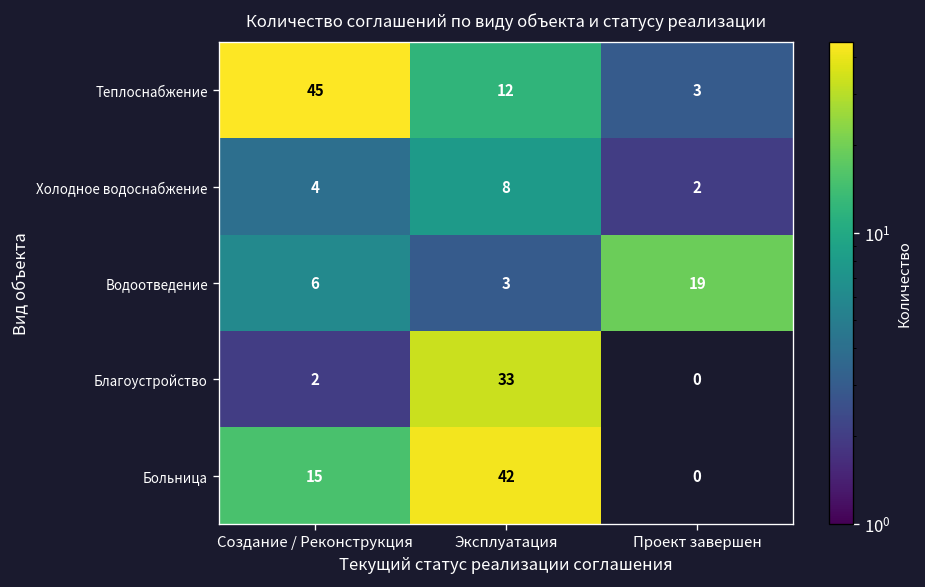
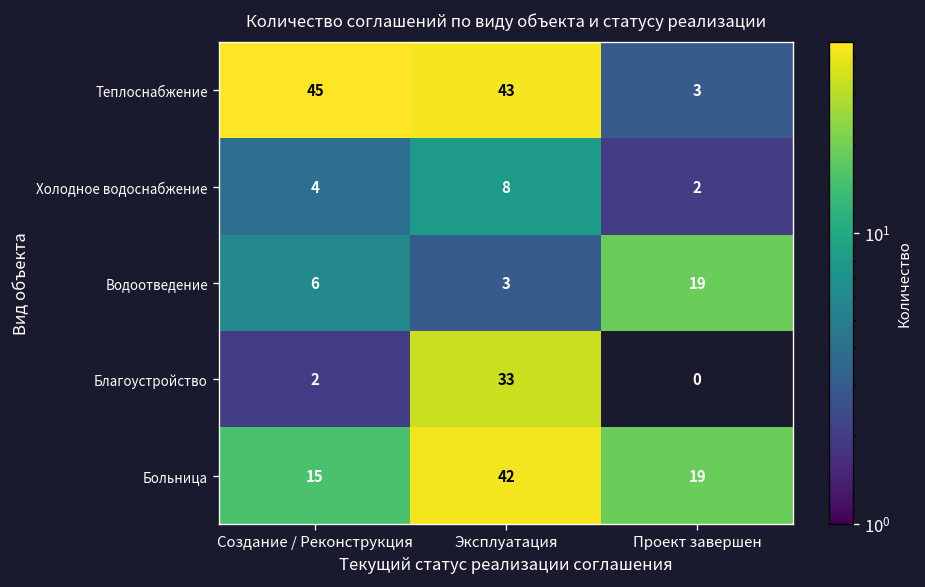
Теплоснабжение, Эксплуатация: 12 -> 43
Больница, Проект завершен: 0 -> 19
